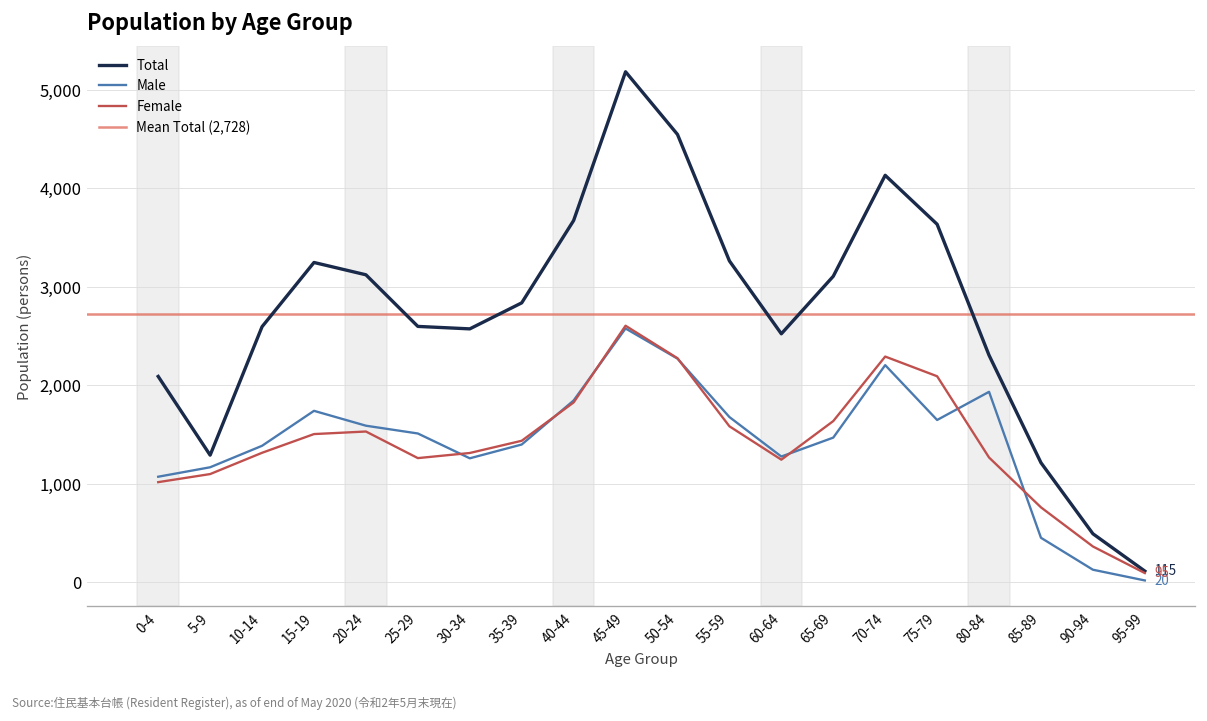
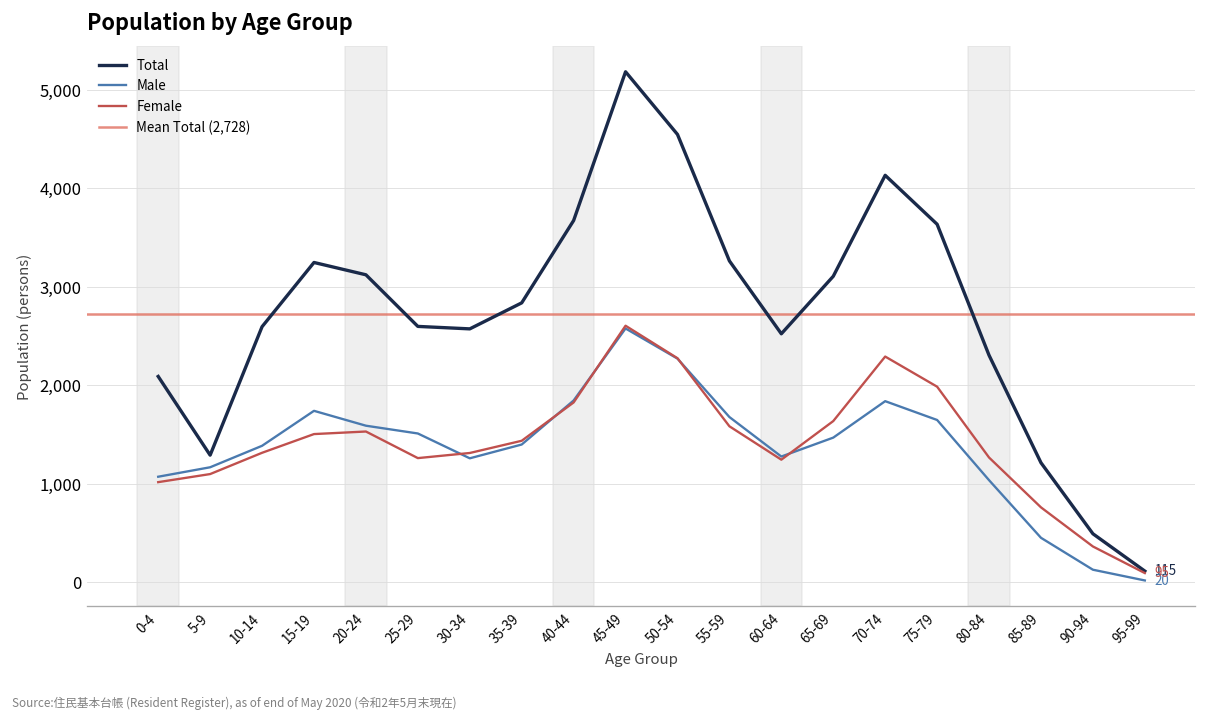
Male, 70-74: 2,200 -> 1,800
Female, 75-79: 2,100 -> 2,000
Male, 80-84: 1,900 -> 1,000
